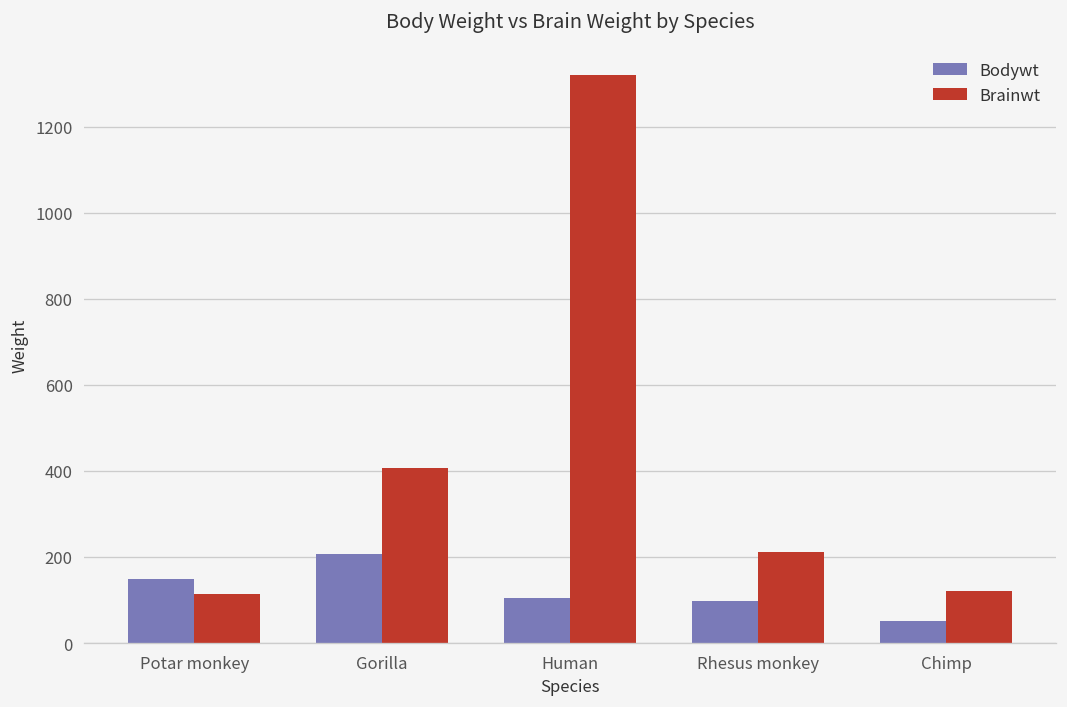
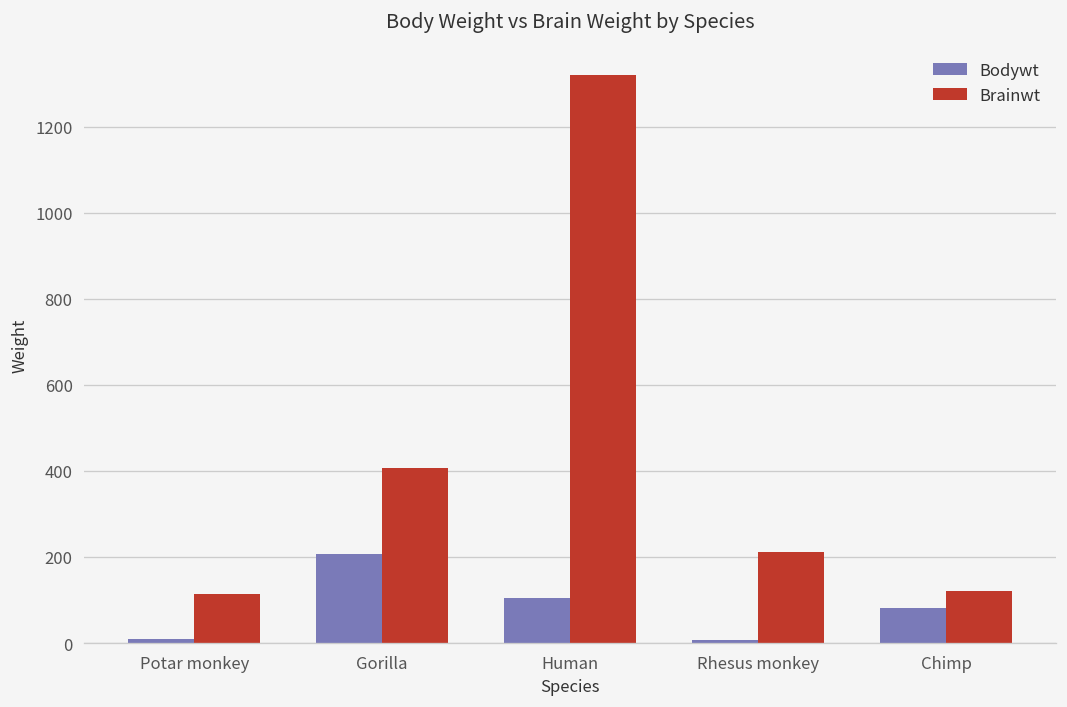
Bodywt, Potar monkey: 150 -> 10
Bodywt, Rhesus monkey: 100 -> 10
Bodywt, Chimp: 50 -> 80
